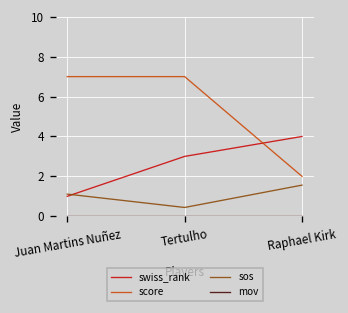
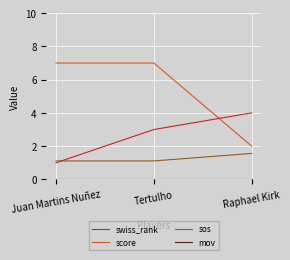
sos, Tertulho: 0.4 -> 1.1
